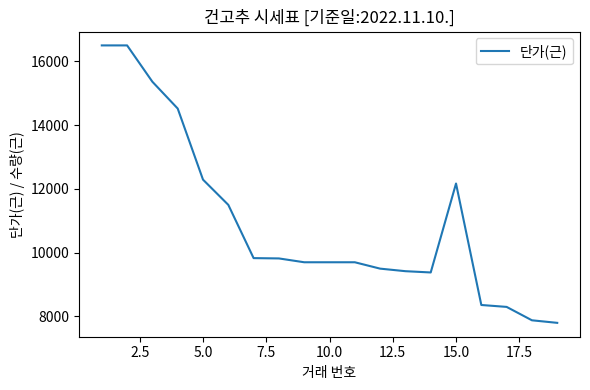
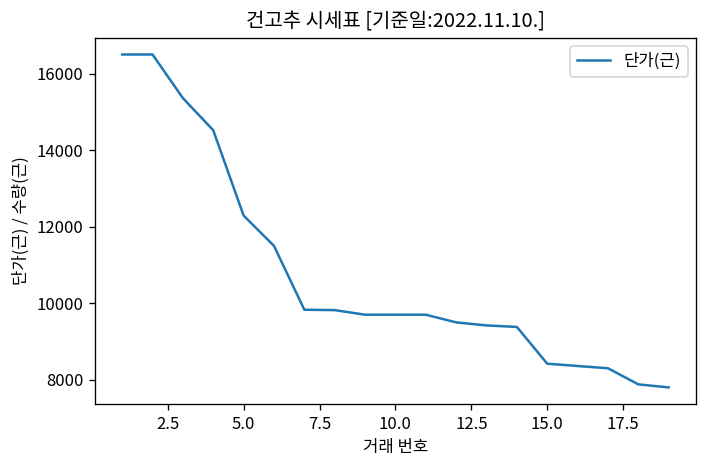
15.0: 12200 -> 8400
